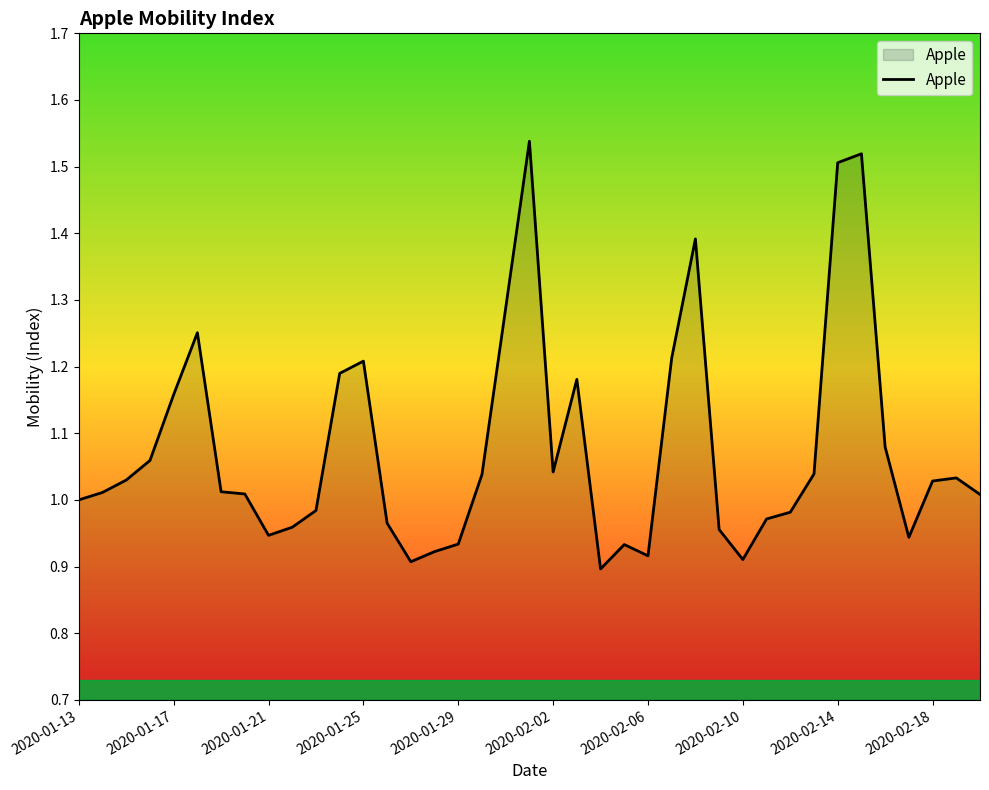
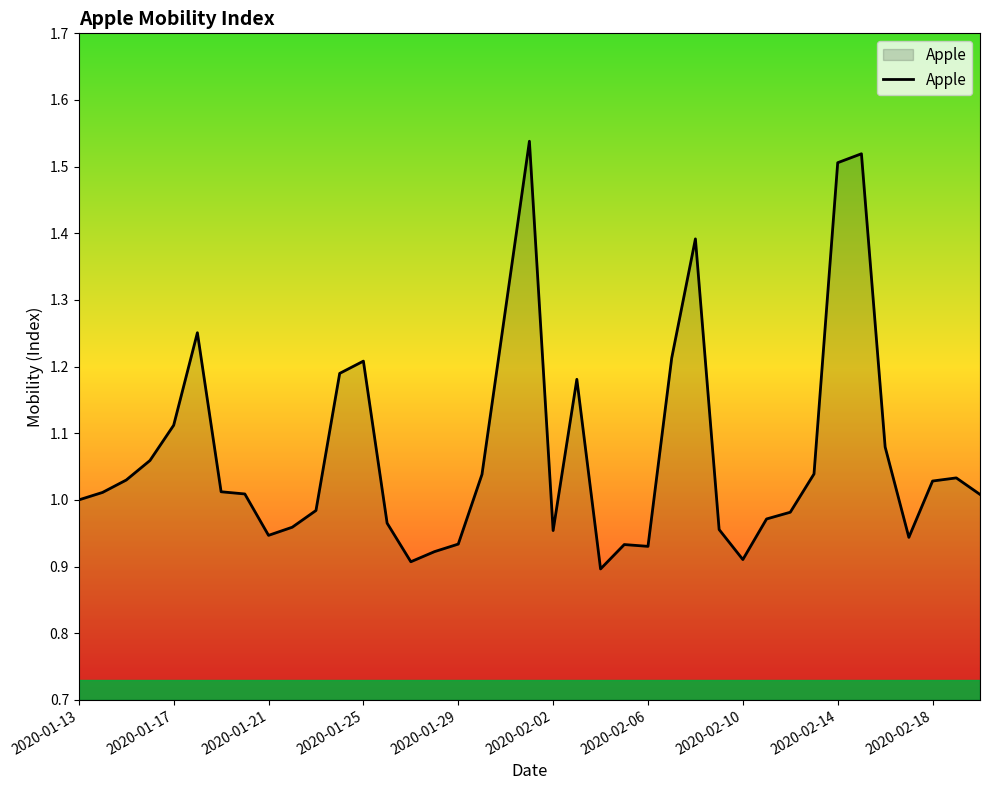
2020-01-17: 1.16 -> 1.11
2020-02-02: 1.04 -> 0.95
2020-02-06: 0.92 -> 0.93
